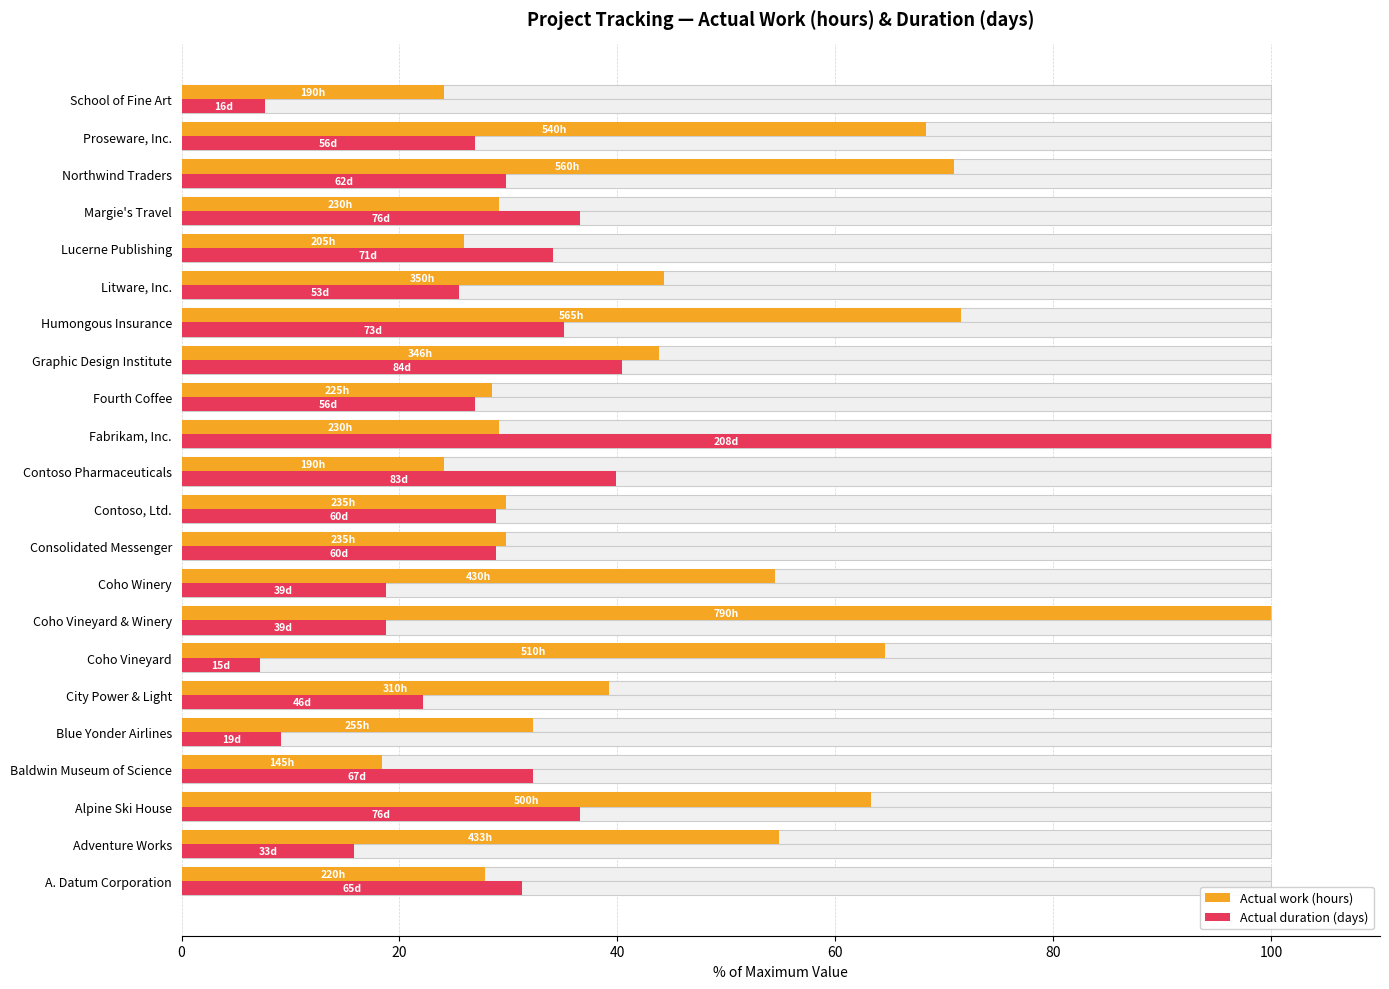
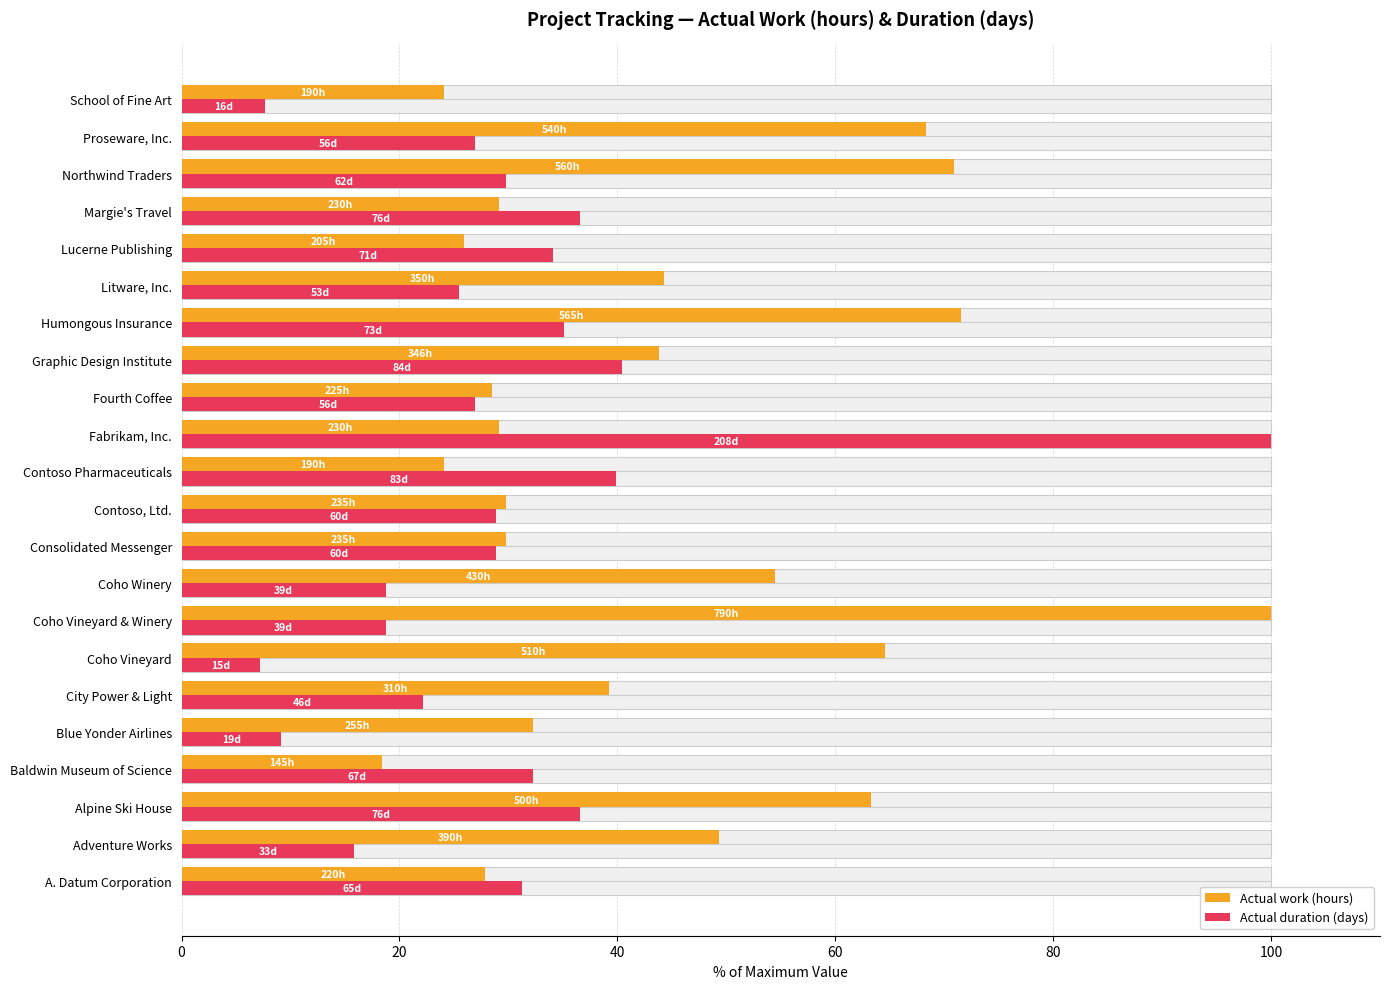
Actual work (hours), Adventure Works: 433h -> 390h
